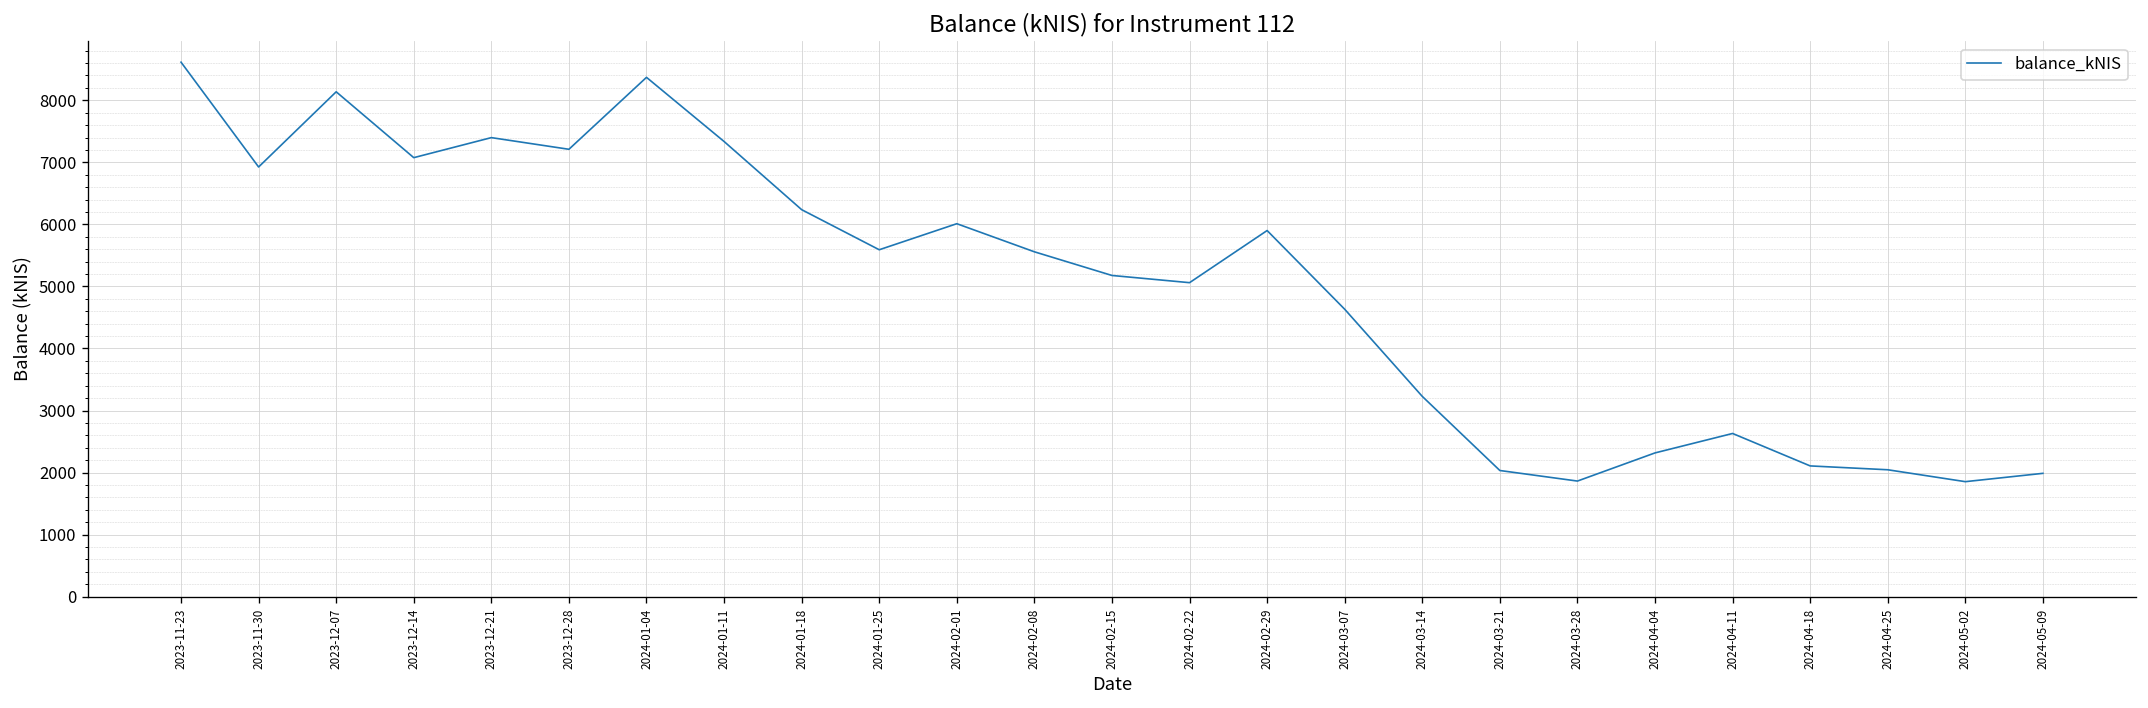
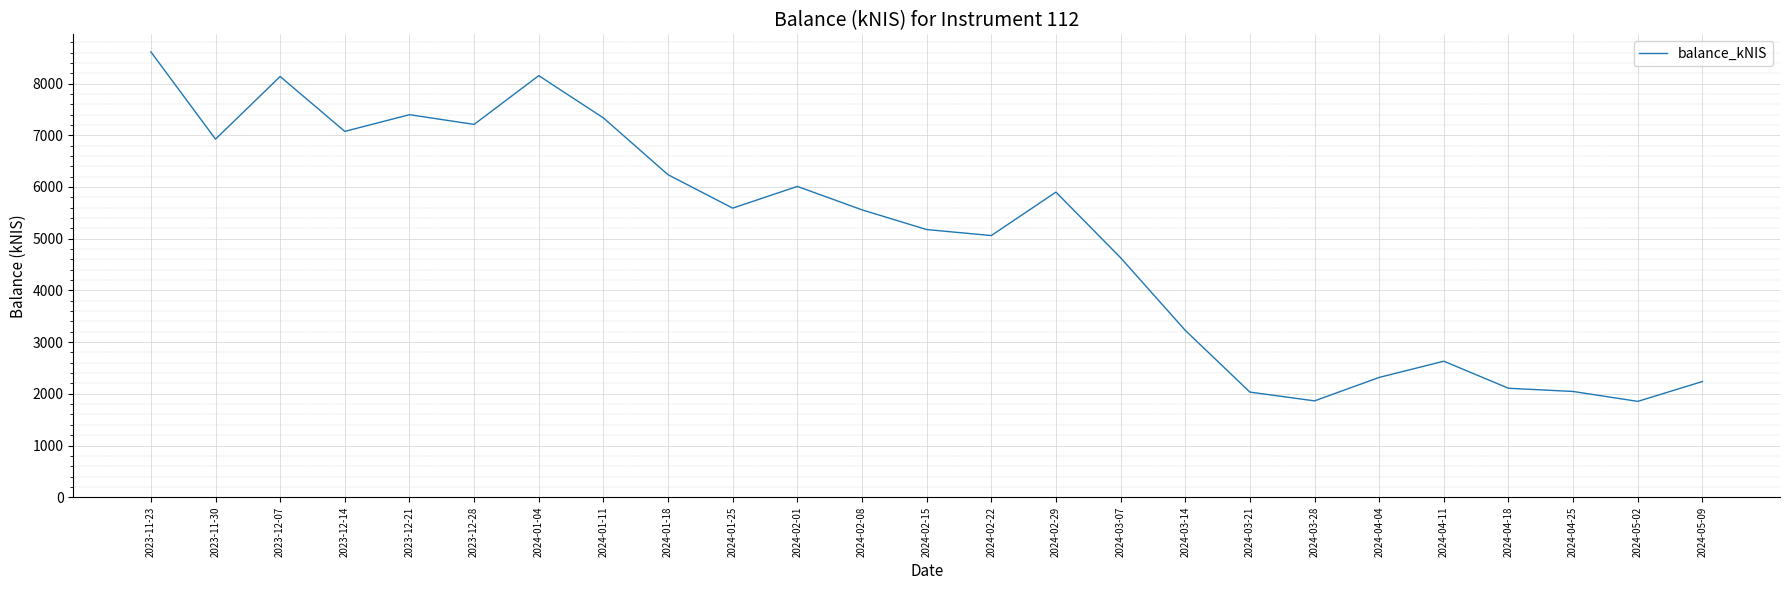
2024-01-04: 8400 -> 8200
2024-05-09: 2000 -> 2200
